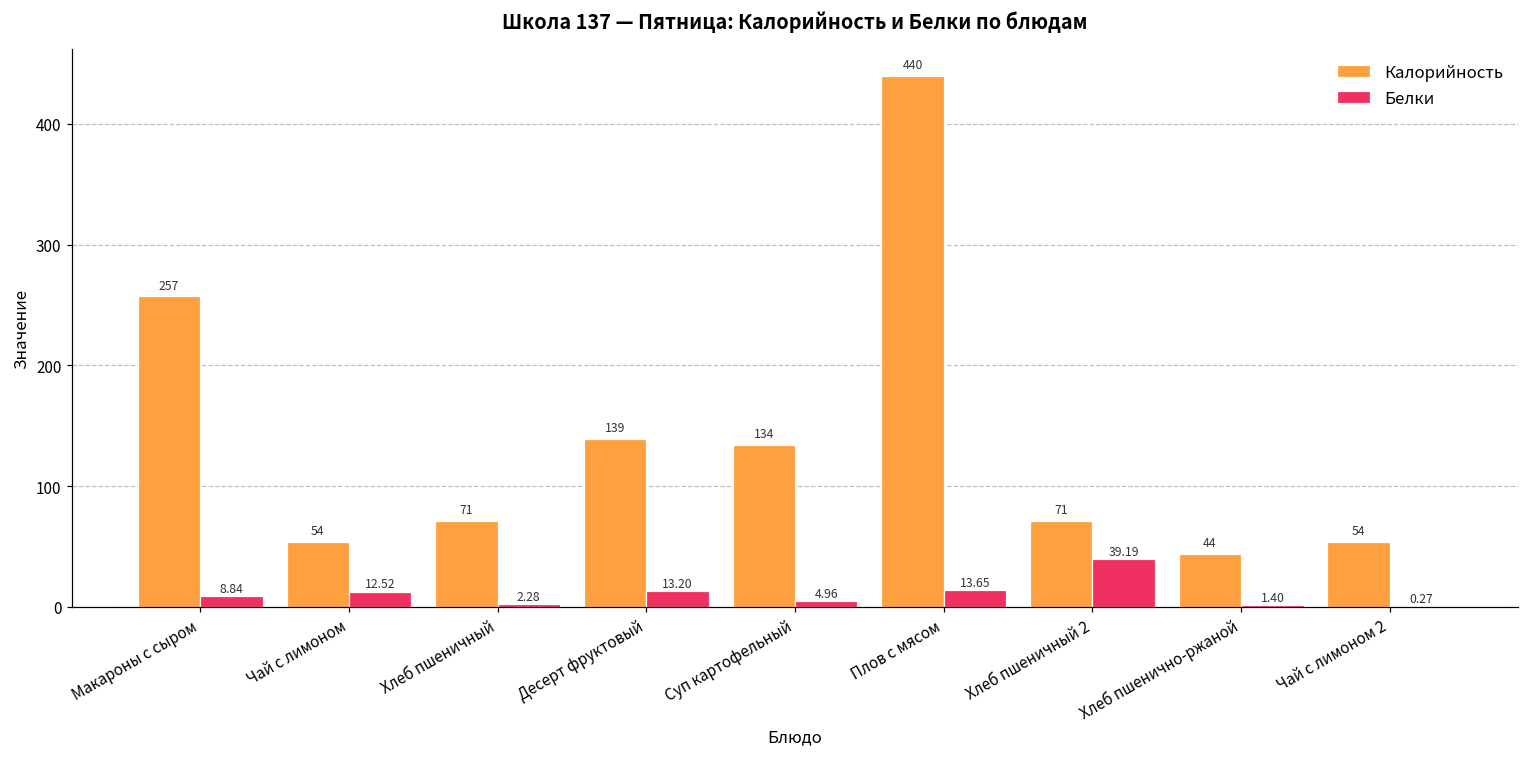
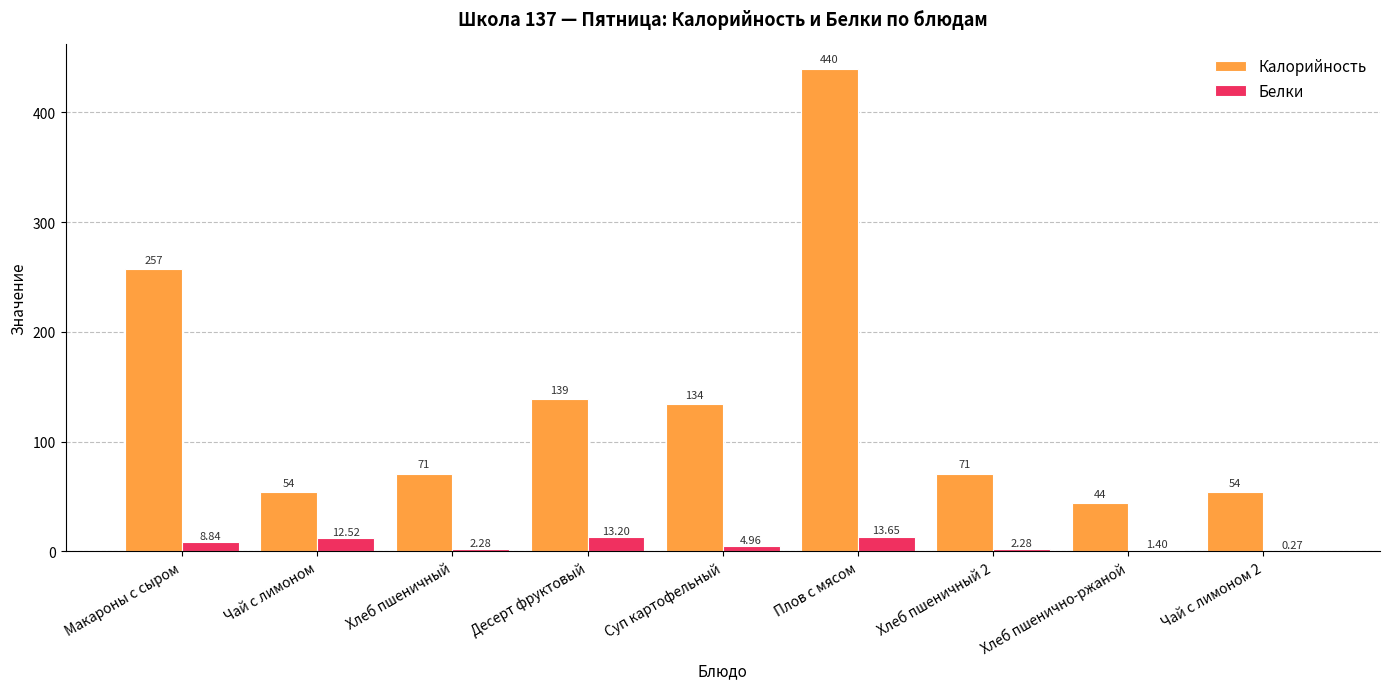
Белки, Хлеб пшеничный 2: 39.19 -> 2.28
